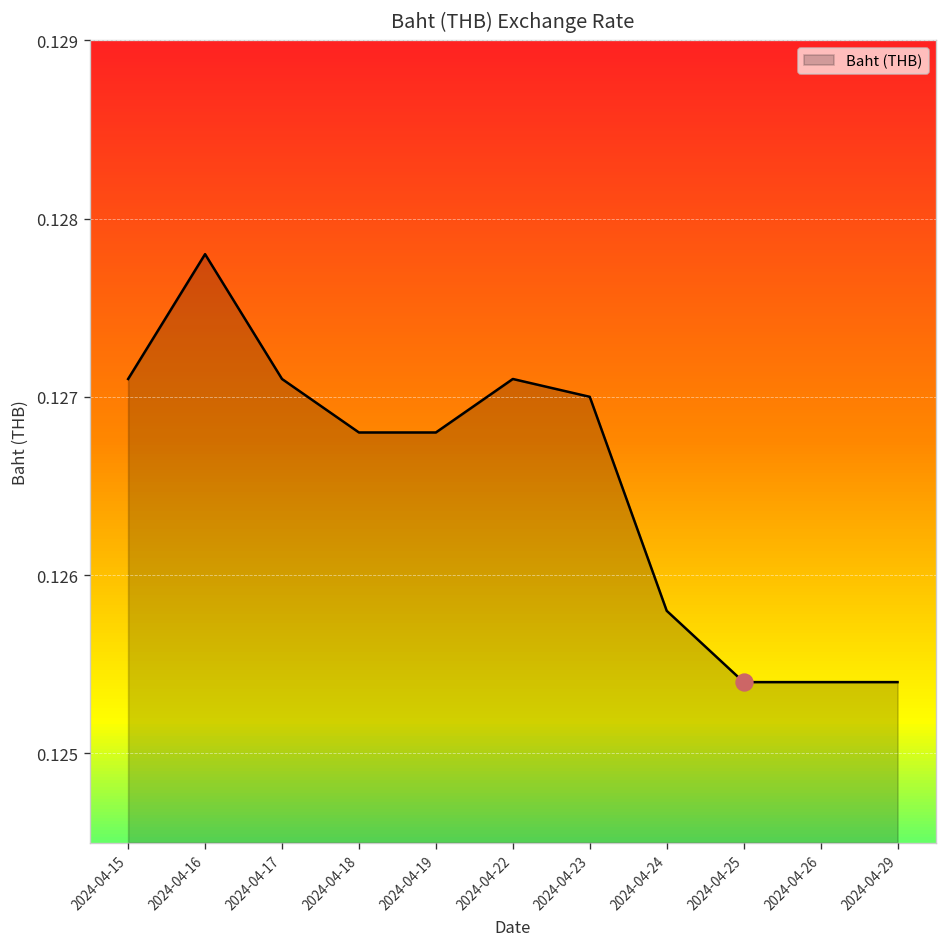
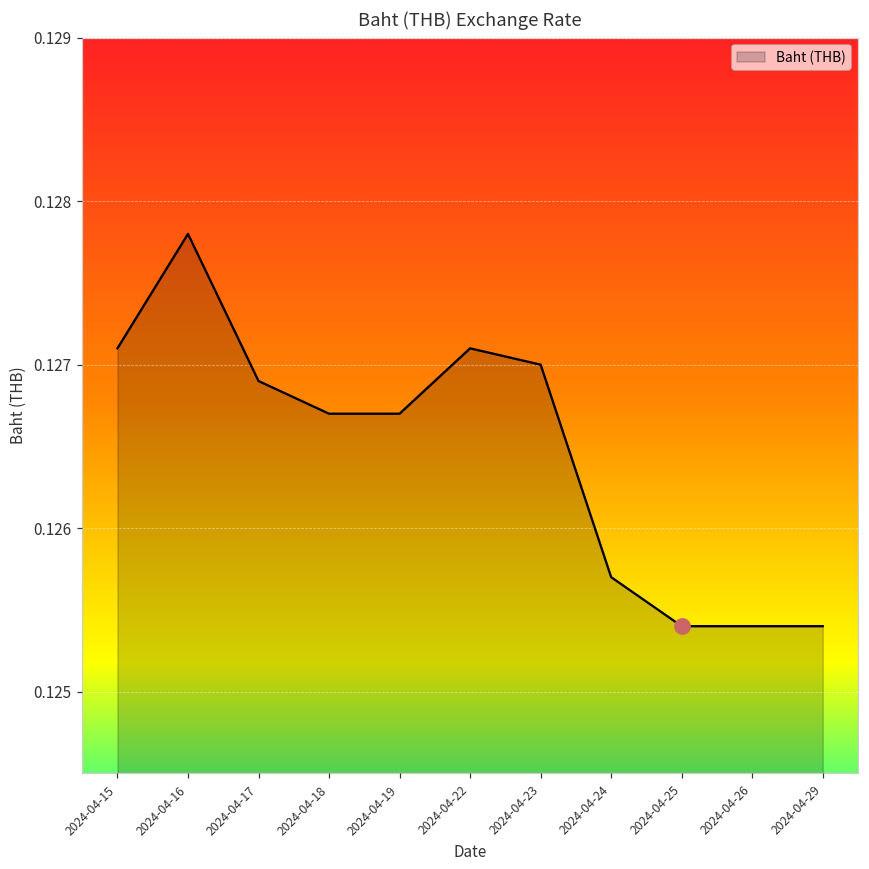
Baht (THB), 2024-04-17: 0.1271 -> 0.1269
Baht (THB), 2024-04-18: 0.1268 -> 0.1267
Baht (THB), 2024-04-19: 0.1268 -> 0.1267
Baht (THB), 2024-04-24: 0.1258 -> 0.1257
